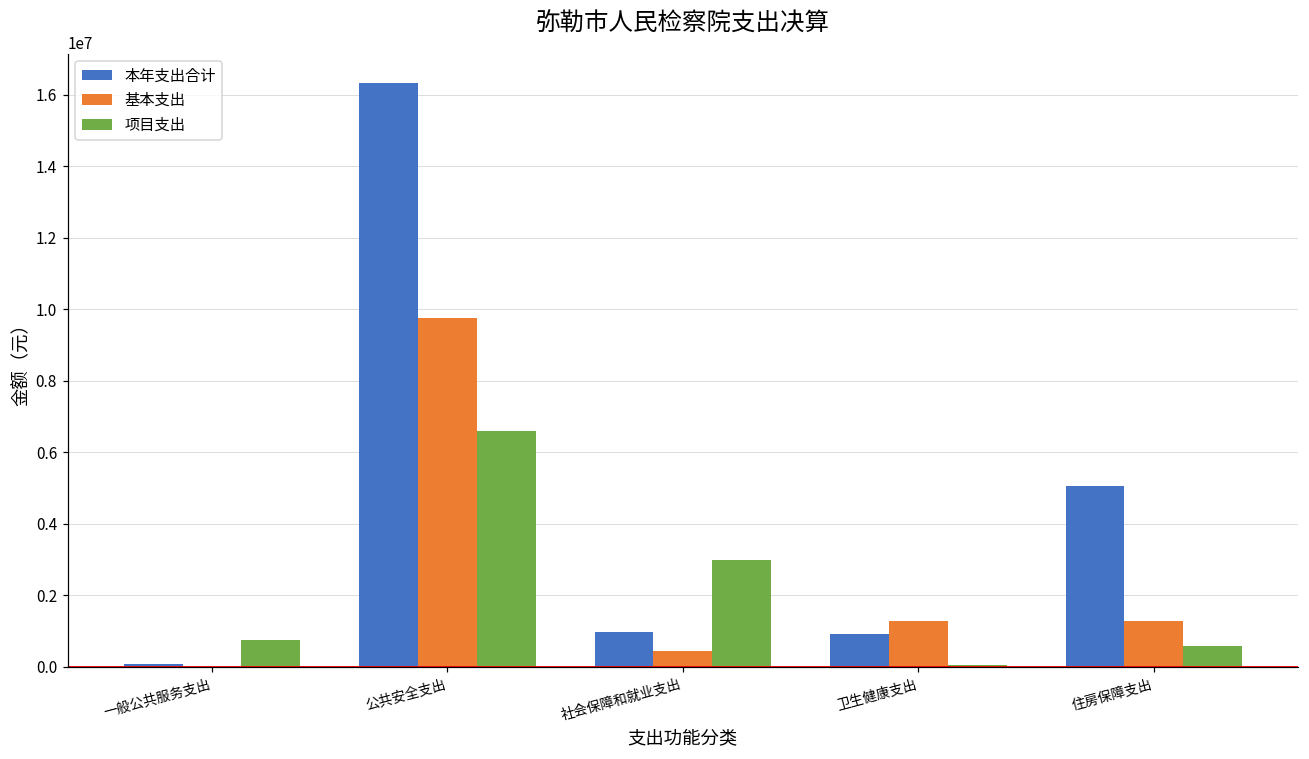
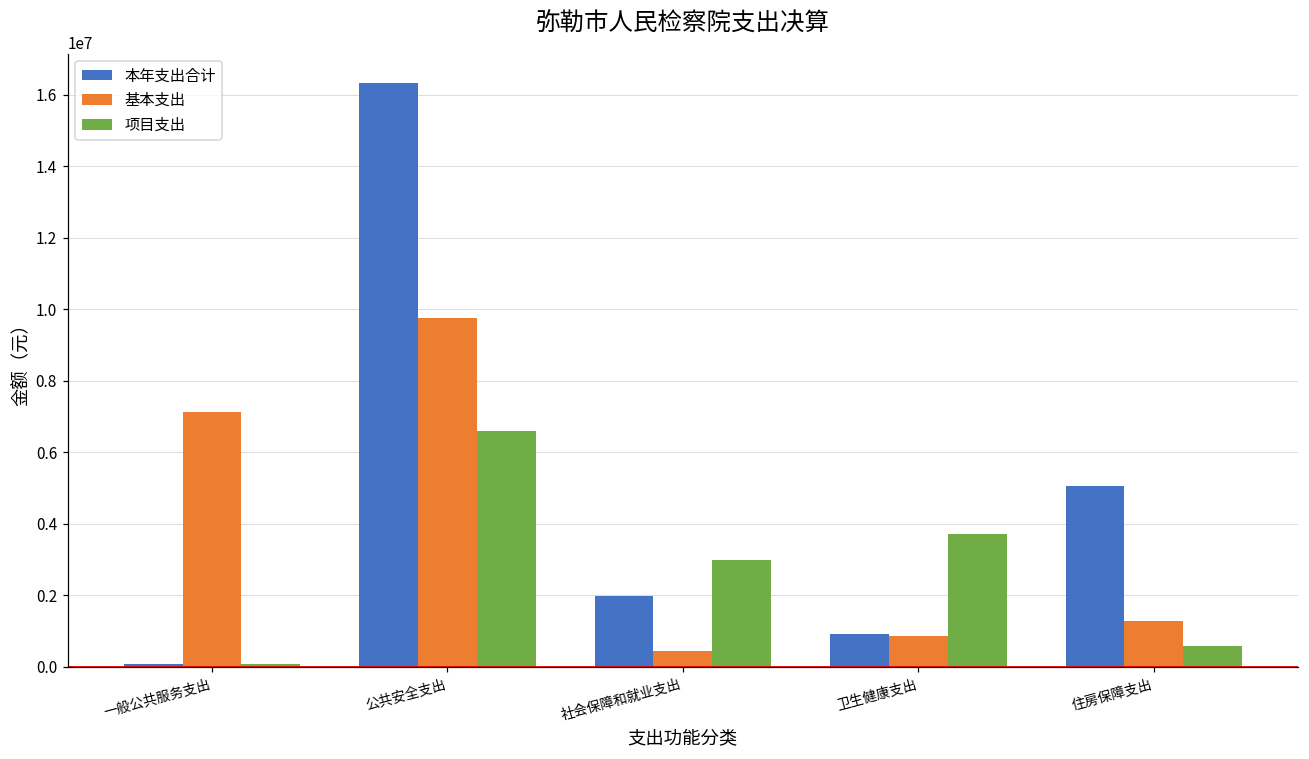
基本支出, 一般公共服务支出: 0 -> 7100000
项目支出, 一般公共服务支出: 800000 -> 100000
本年支出合计, 社会保障和就业支出: 1000000 -> 2000000
基本支出, 卫生健康支出: 1300000 -> 900000
项目支出, 卫生健康支出: 100000 -> 3700000
